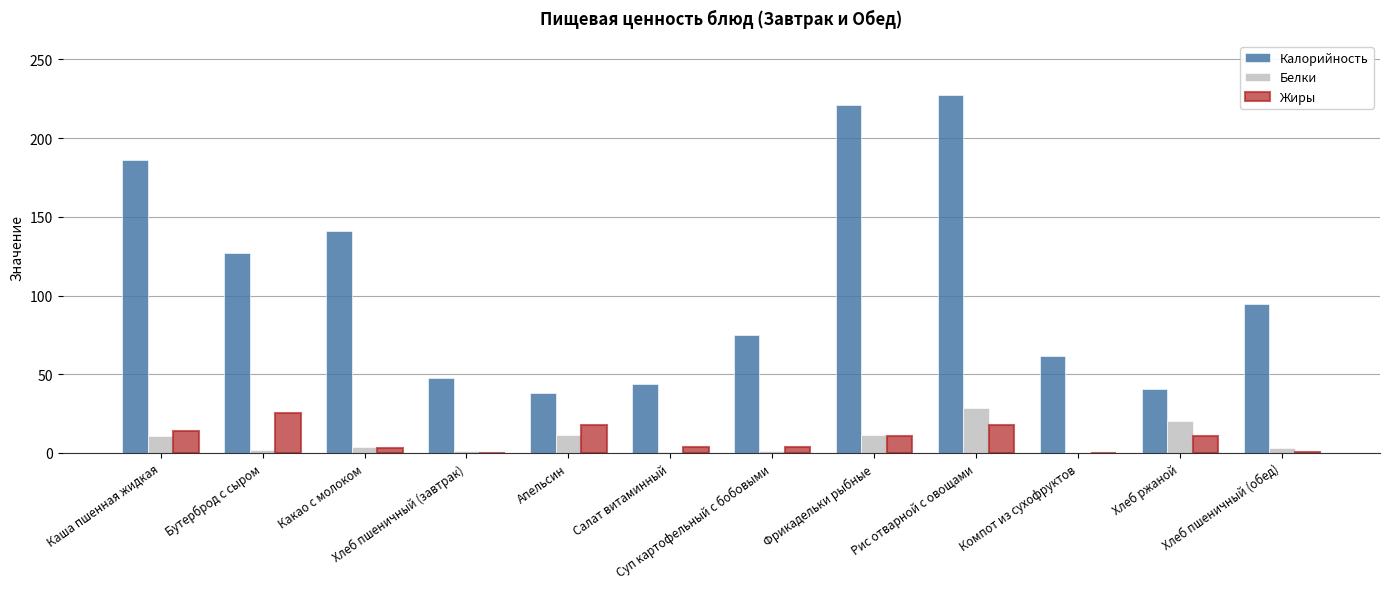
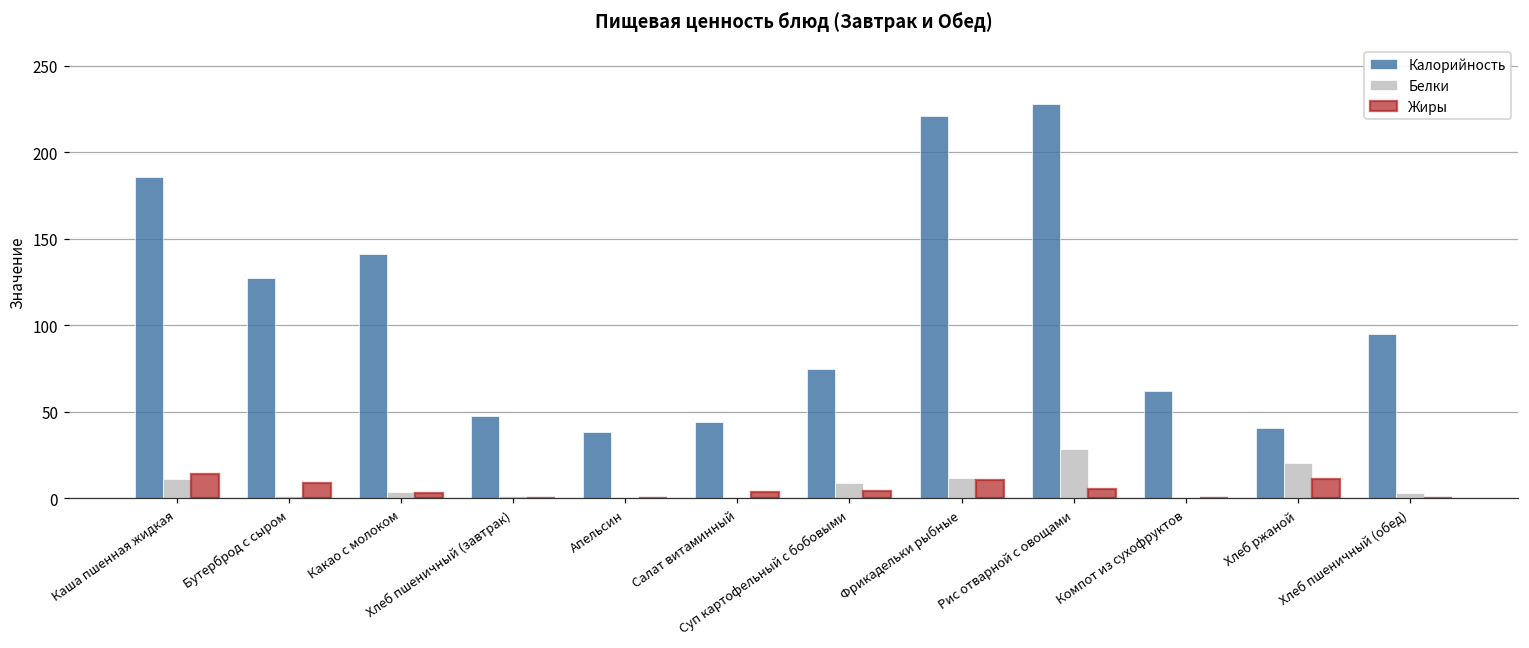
Жиры, Бутерброд с сыром: 26 -> 9
Белки, Апельсин: 11 -> 1
Жиры, Апельсин: 18 -> 0
Белки, Суп картофельный с бобовыми: 1 -> 9
Жиры, Рис отварной с овощами: 18 -> 5
